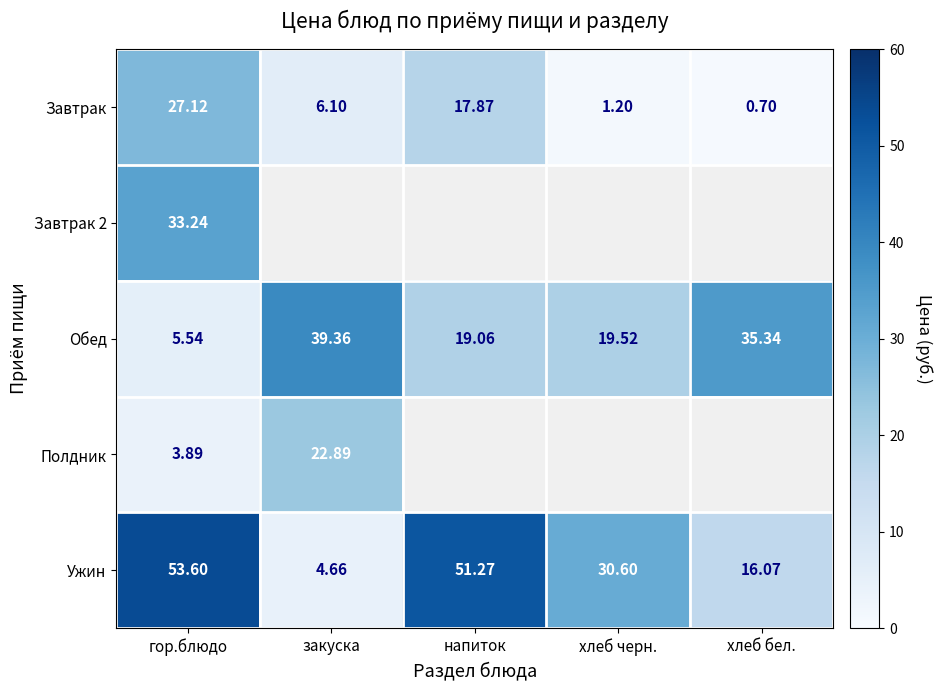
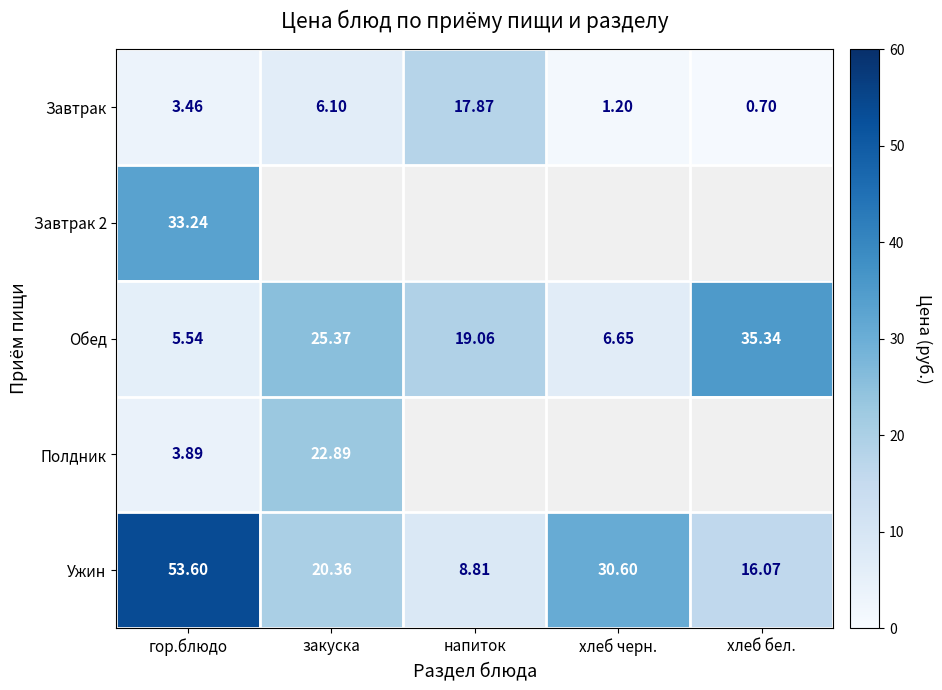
Завтрак, гор.блюдо: 27.12 -> 3.46
Обед, закуска: 39.36 -> 25.37
Обед, хлеб черн.: 19.52 -> 6.65
Ужин, закуска: 4.66 -> 20.36
Ужин, напиток: 51.27 -> 8.81
